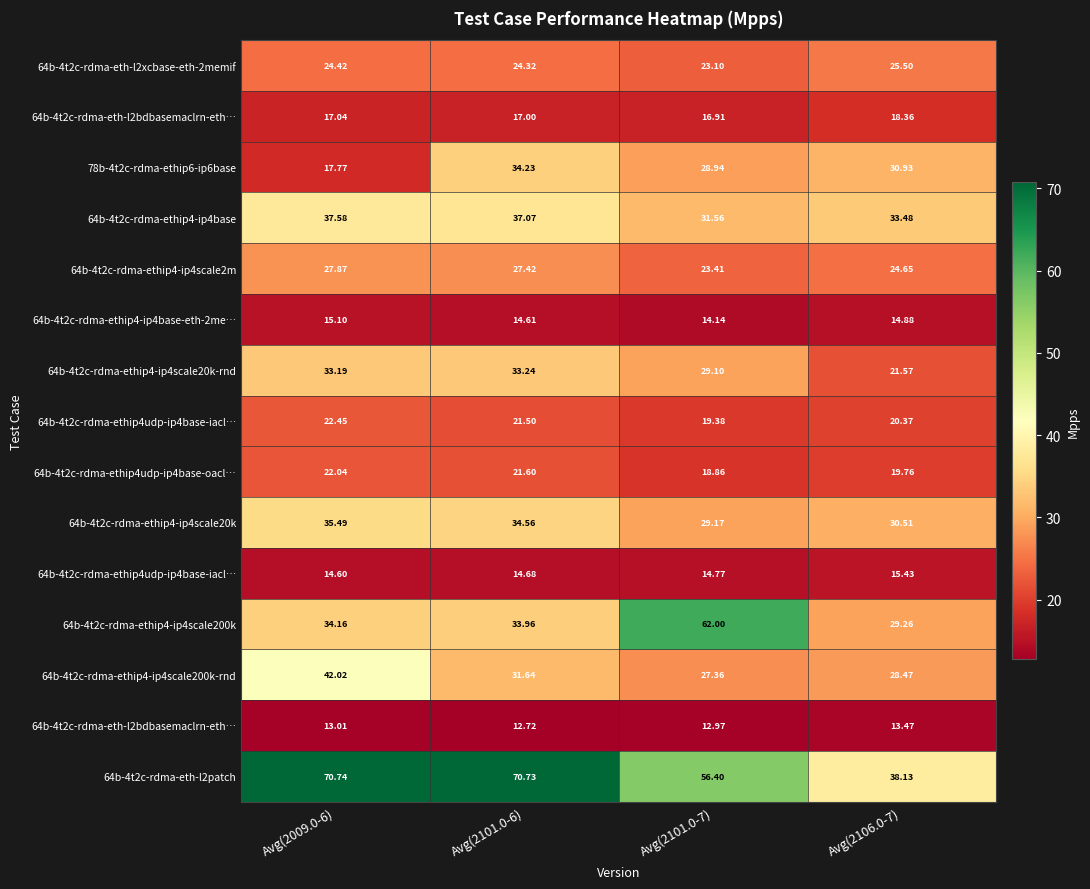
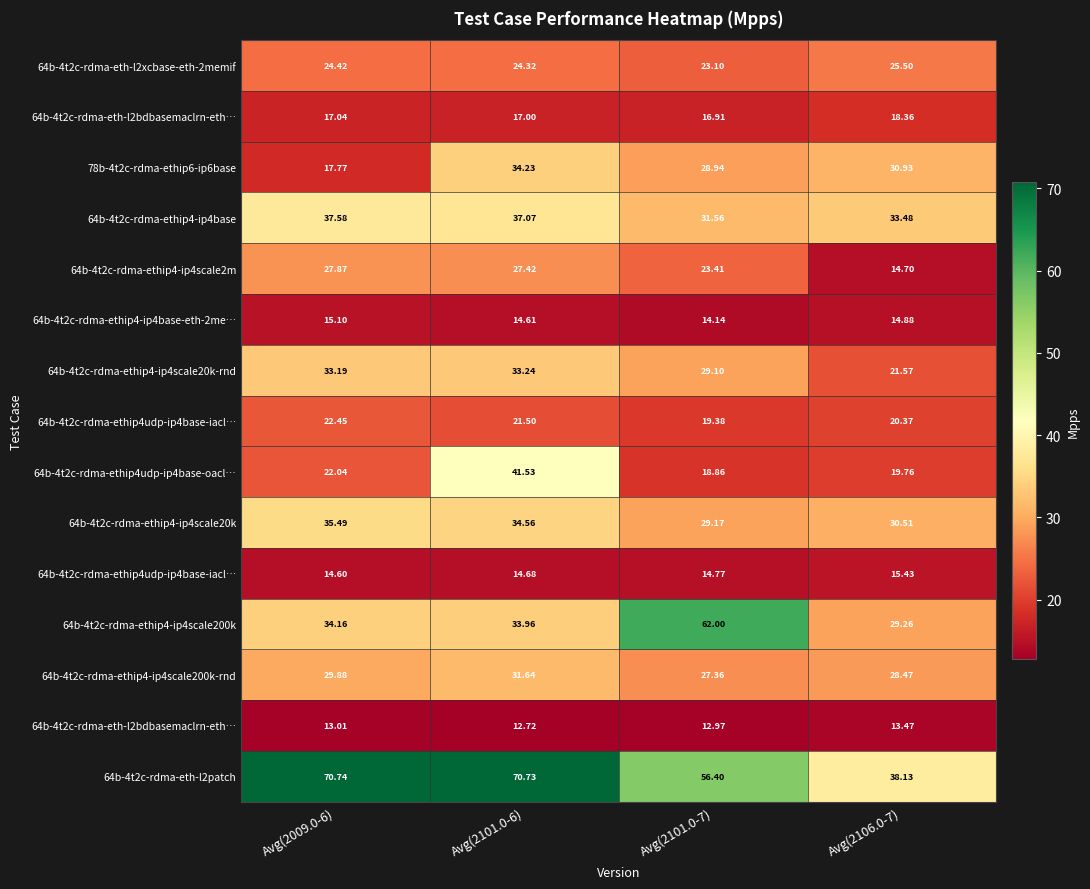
64b-4t2c-rdma-ethip4-ip4scale2m, Avg(2106.0-7): 24.65 -> 14.70
64b-4t2c-rdma-ethip4udp-ip4base-oacl…, Avg(2101.0-6): 21.60 -> 41.53
64b-4t2c-rdma-ethip4-ip4scale200k-rnd, Avg(2009.0-6): 42.02 -> 29.88
